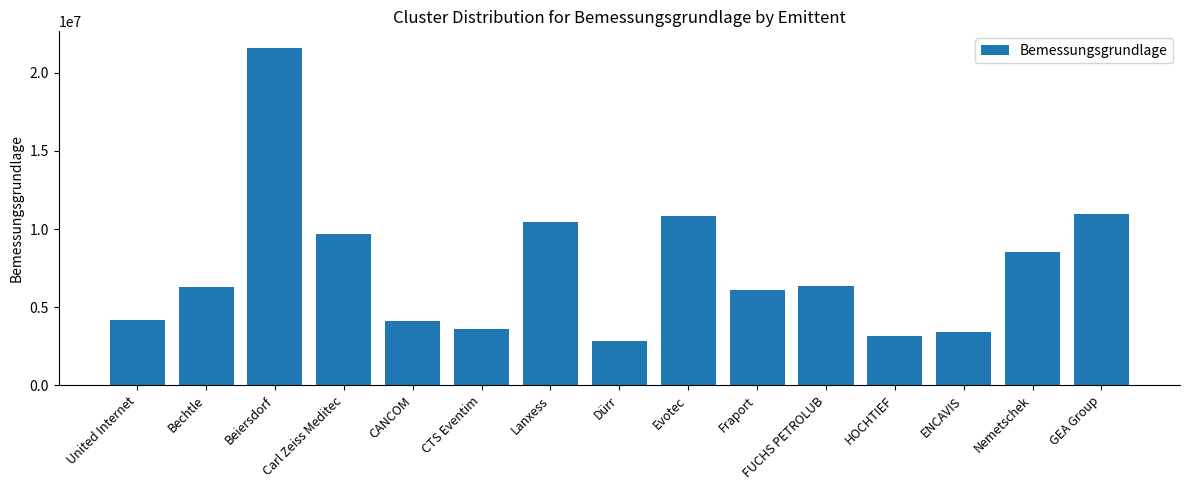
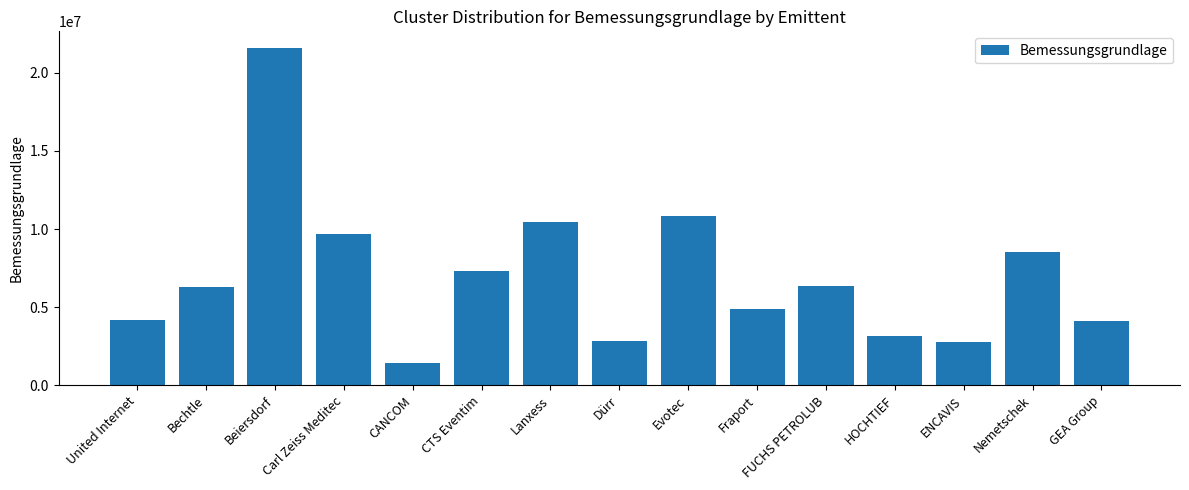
CANCOM: 4100000 -> 1400000
CTS Eventim: 3600000 -> 7300000
Fraport: 6100000 -> 4900000
ENCAVIS: 3400000 -> 2800000
GEA Group: 11000000 -> 4100000
